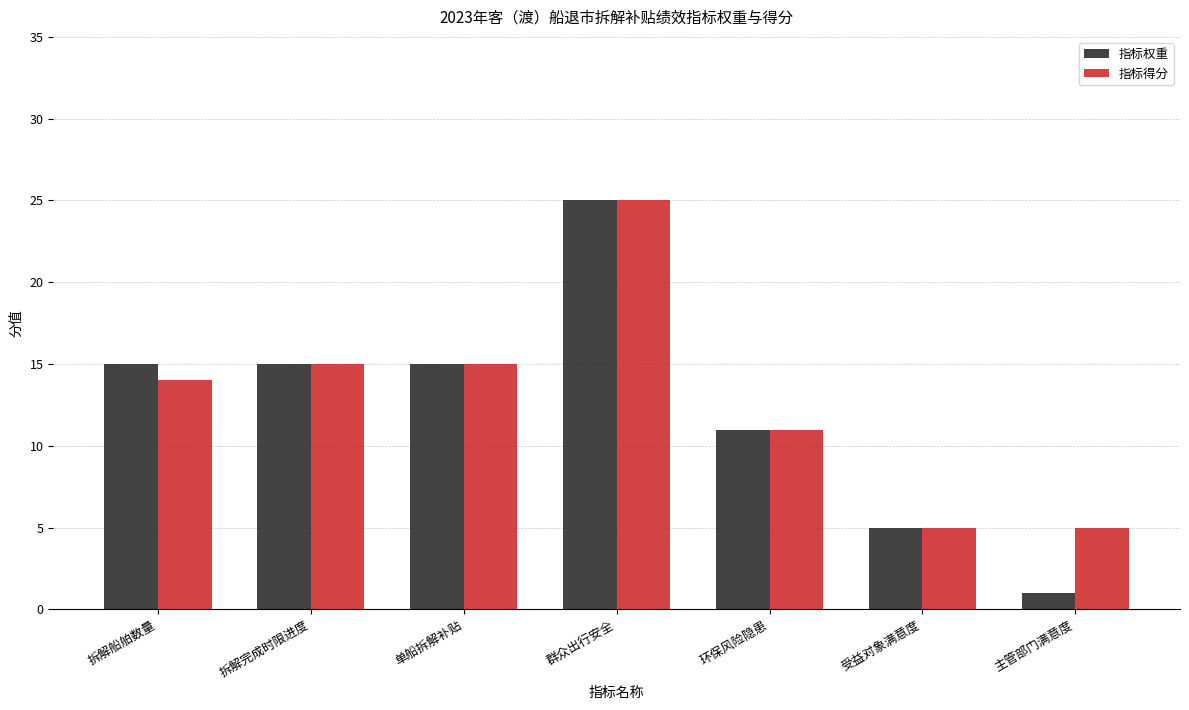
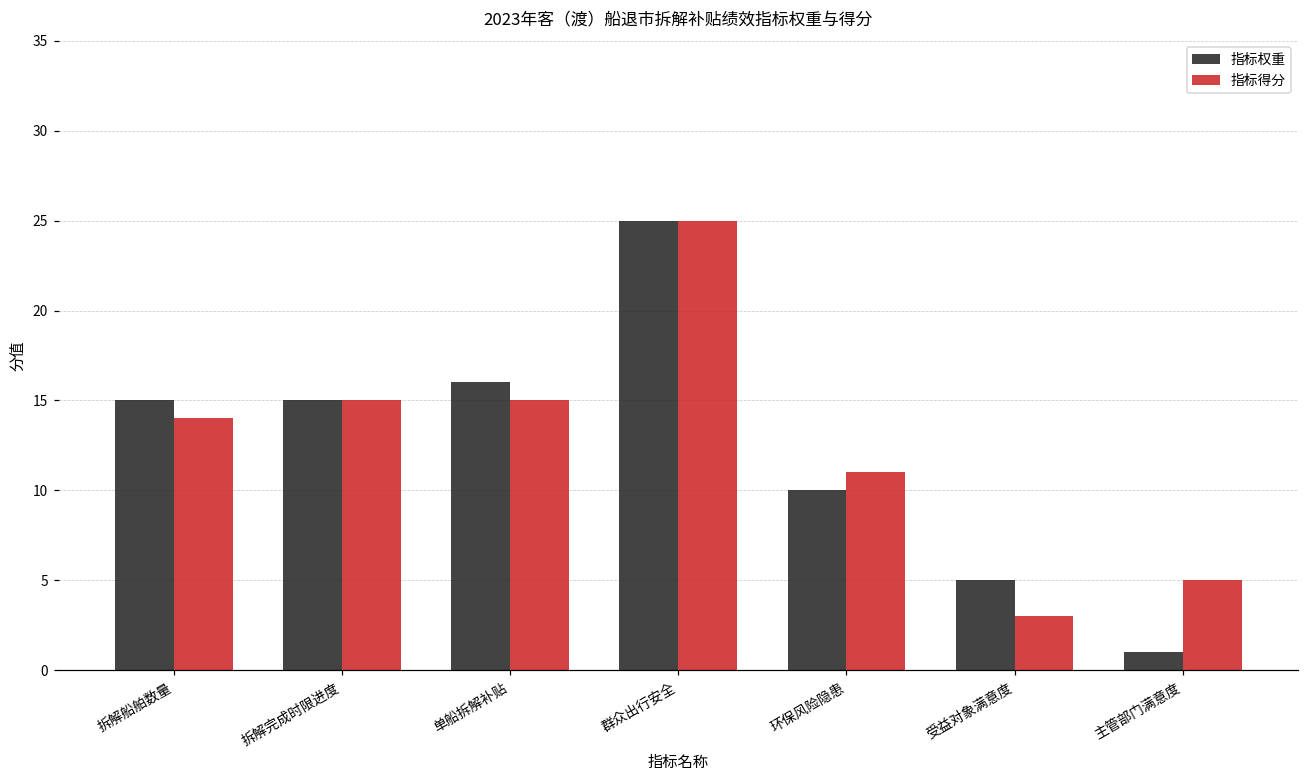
指标权重, 单船拆解补贴: 15 -> 16
指标权重, 环保风险隐患: 11 -> 10
指标得分, 受益对象满意度: 5 -> 3
